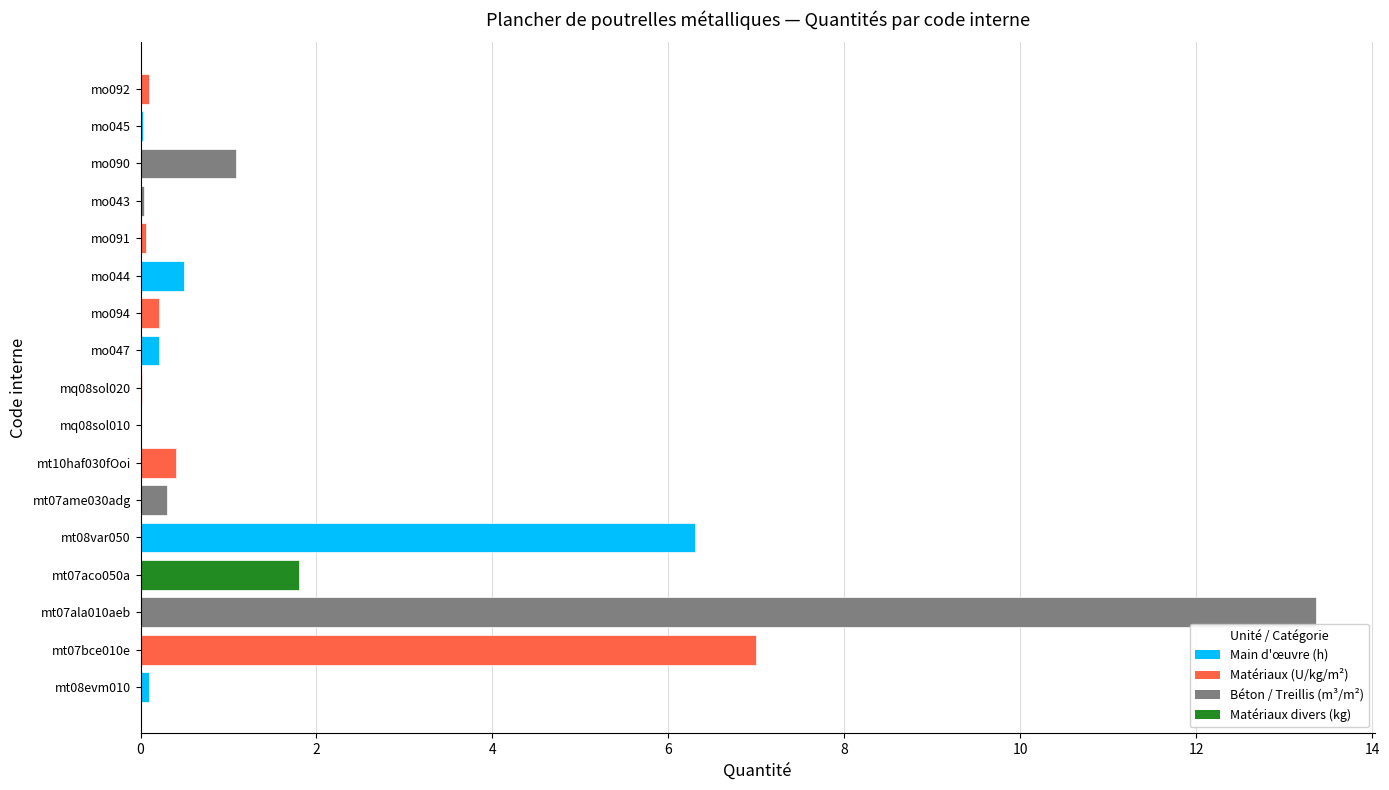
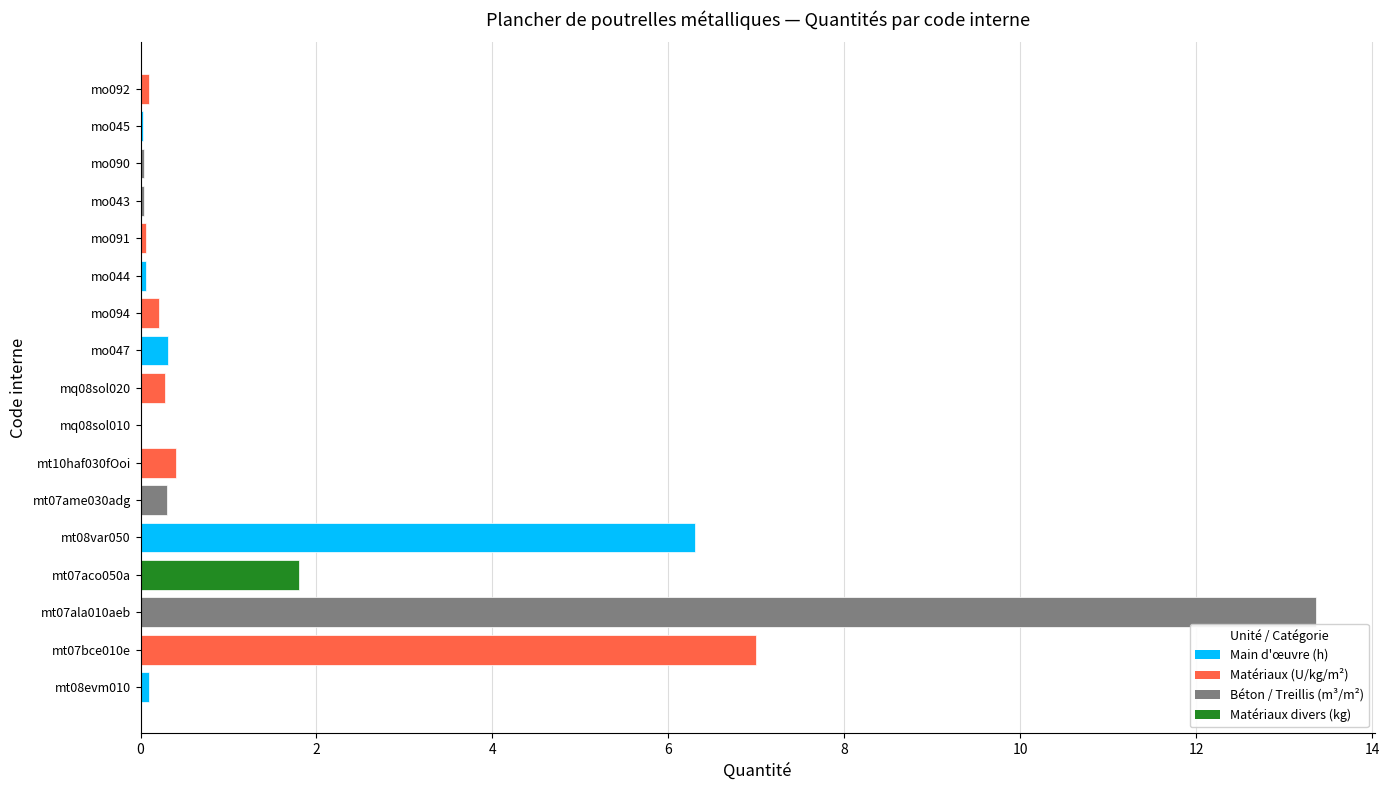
mo090: 1.1 -> 0.0
mo044: 0.5 -> 0.1
mo047: 0.2 -> 0.3
mq08sol020: 0.0 -> 0.3
